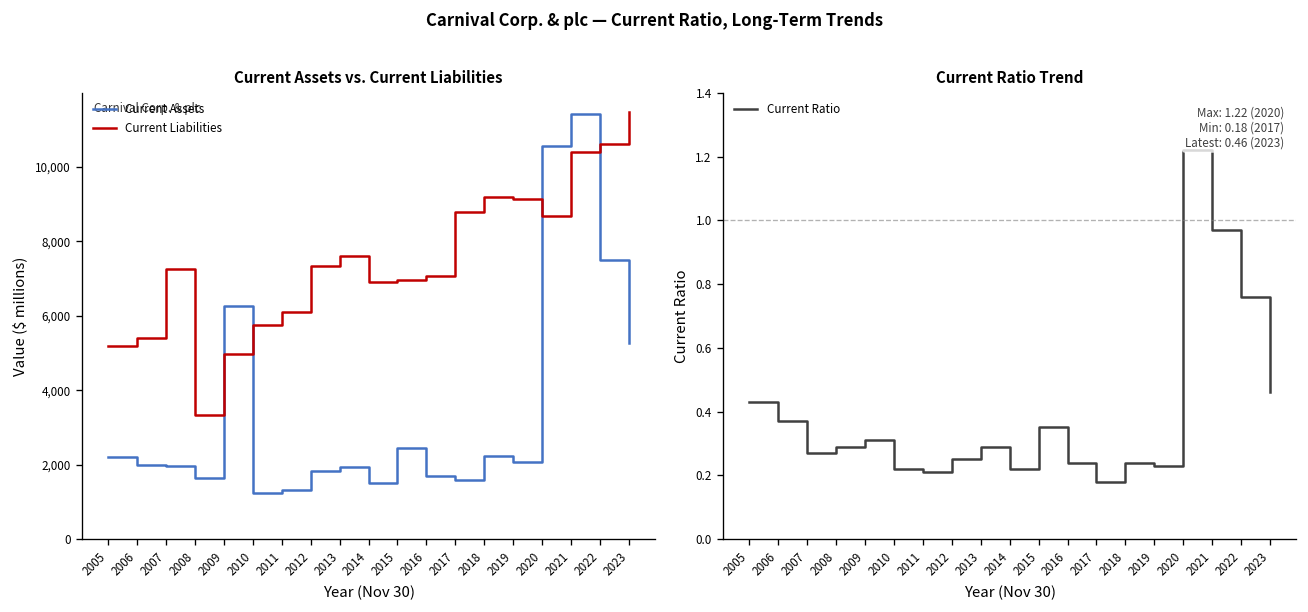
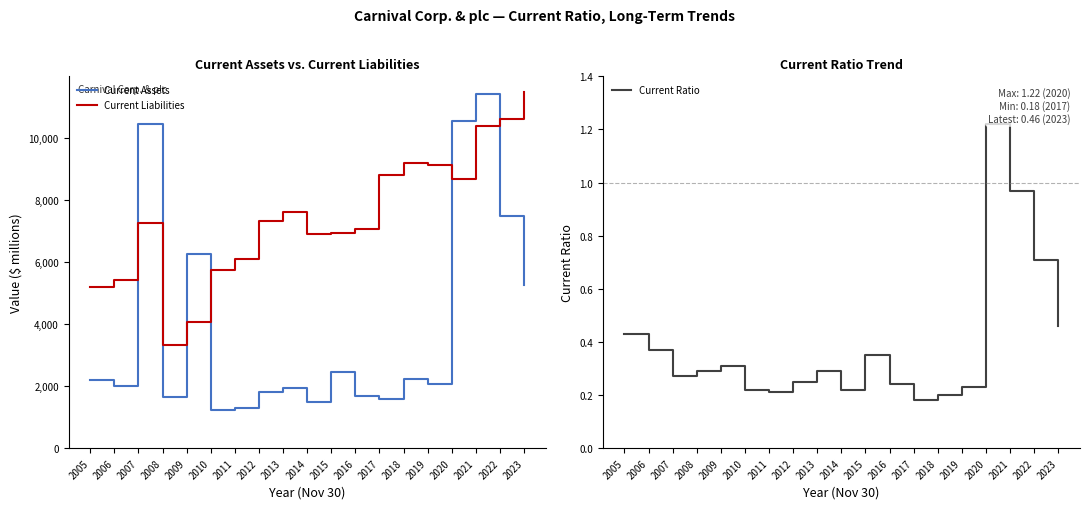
Current Assets vs. Current Liabilities, Current Assets, 2007: 2,000 -> 10,400
Current Assets vs. Current Liabilities, Current Liabilities, 2009: 5,000 -> 4,100
Current Ratio Trend, 2018: 0.24 -> 0.20
Current Ratio Trend, 2022: 0.76 -> 0.71
